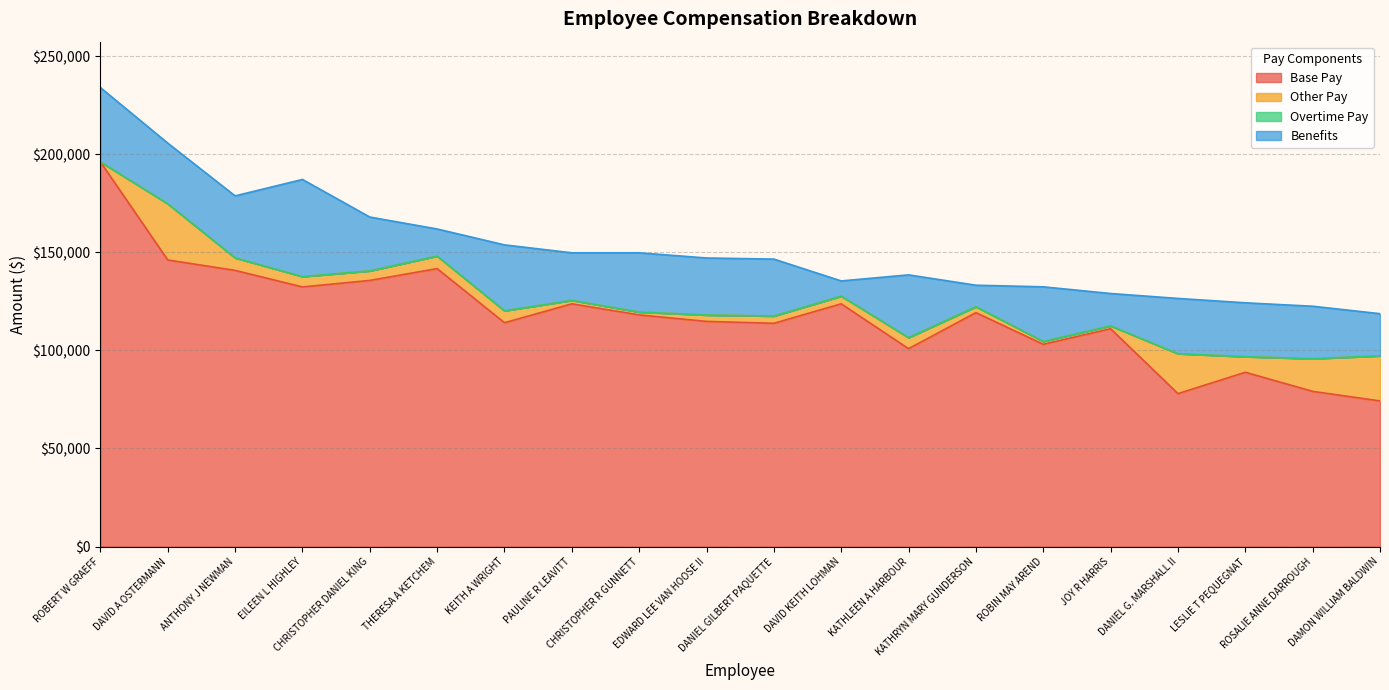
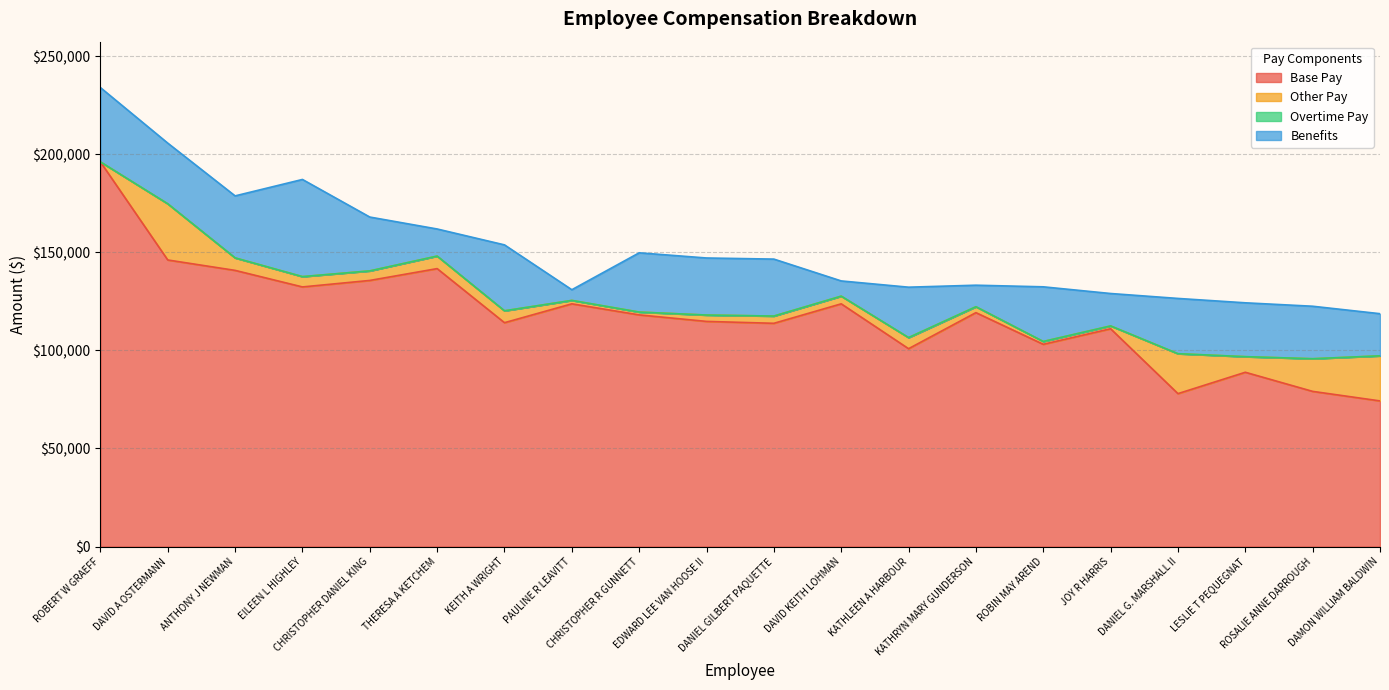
Benefits, PAULINE R LEAVITT: $24,000 -> $5,000
Benefits, KATHLEEN A HARBOUR: $32,000 -> $26,000
